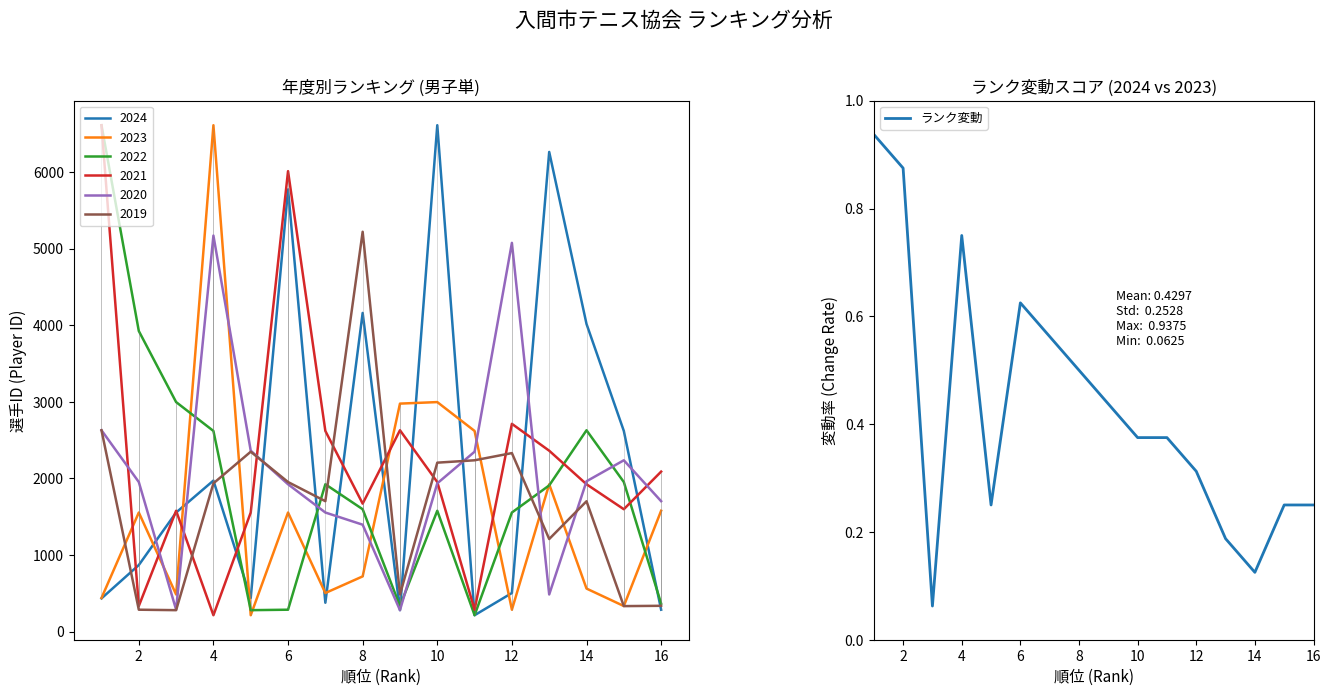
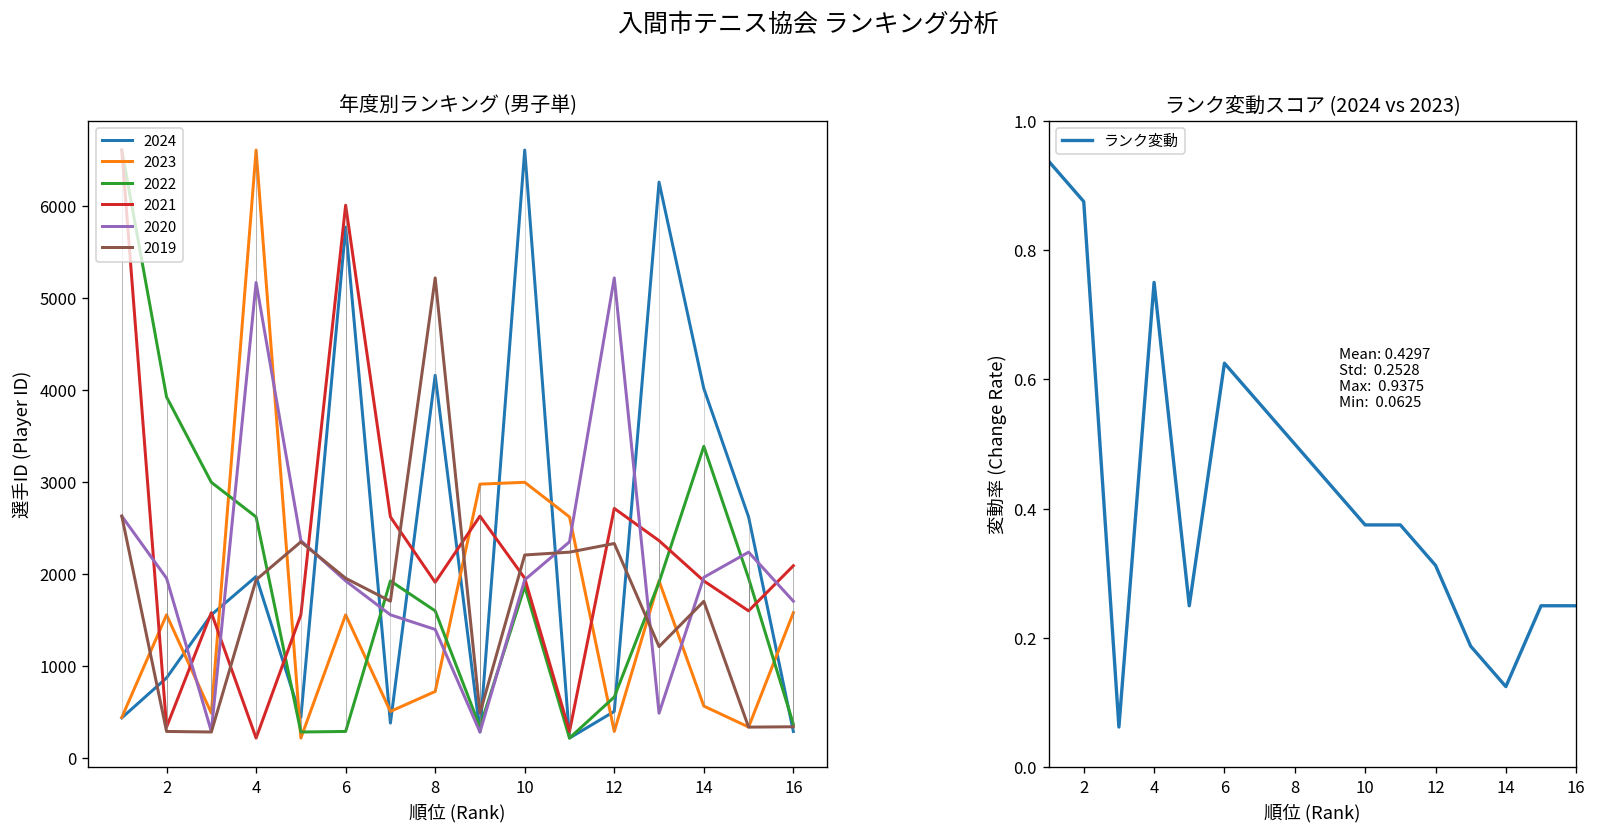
年度別ランキング (男子単), 2021, 8: 1700 -> 1900
年度別ランキング (男子単), 2022, 10: 1600 -> 1900
年度別ランキング (男子単), 2022, 12: 1600 -> 700
年度別ランキング (男子単), 2020, 12: 5100 -> 5200
年度別ランキング (男子単), 2022, 14: 2600 -> 3400
